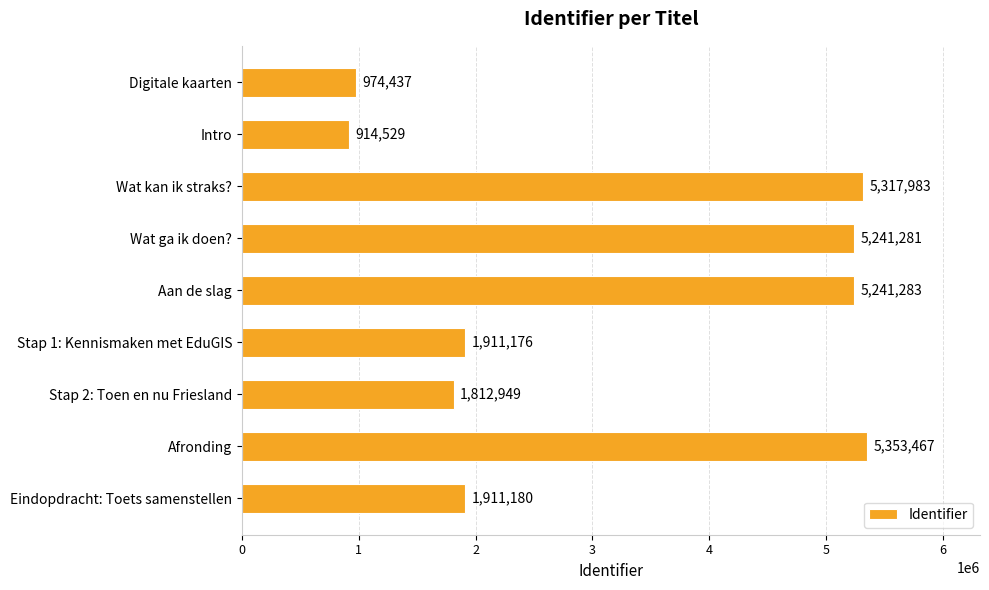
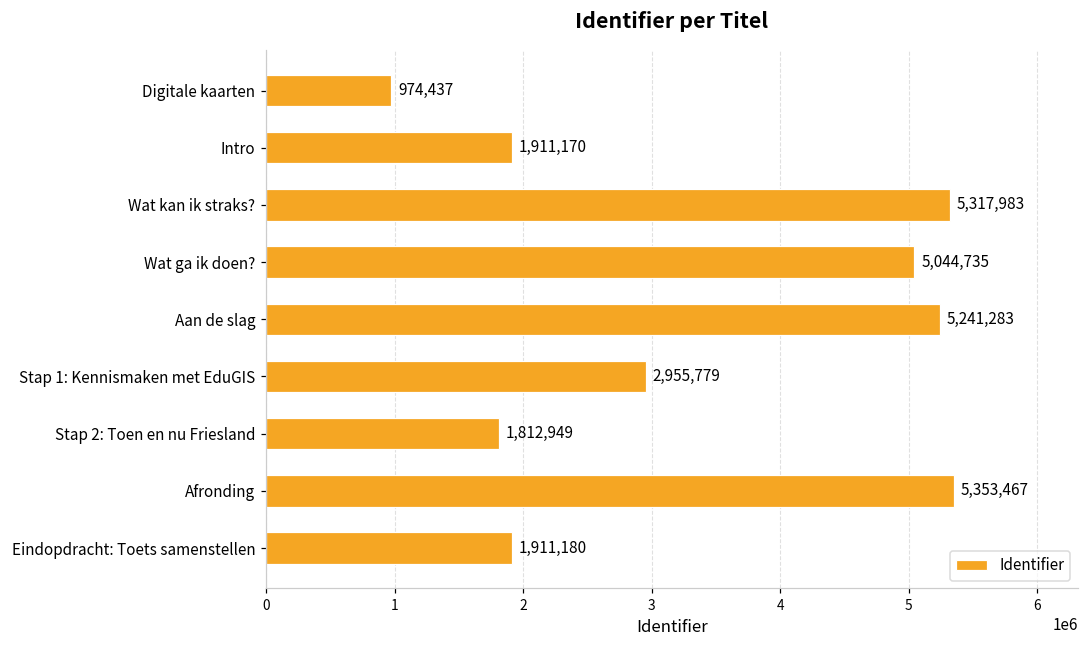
Intro: 914,529 -> 1,911,170
Wat ga ik doen?: 5,241,281 -> 5,044,735
Stap 1: Kennismaken met EduGIS: 1,911,176 -> 2,955,779
